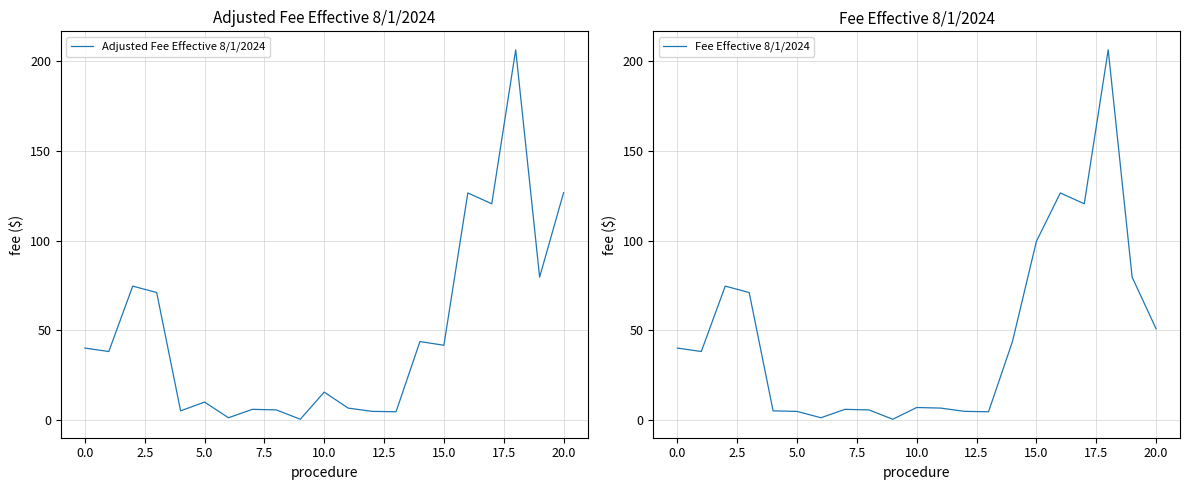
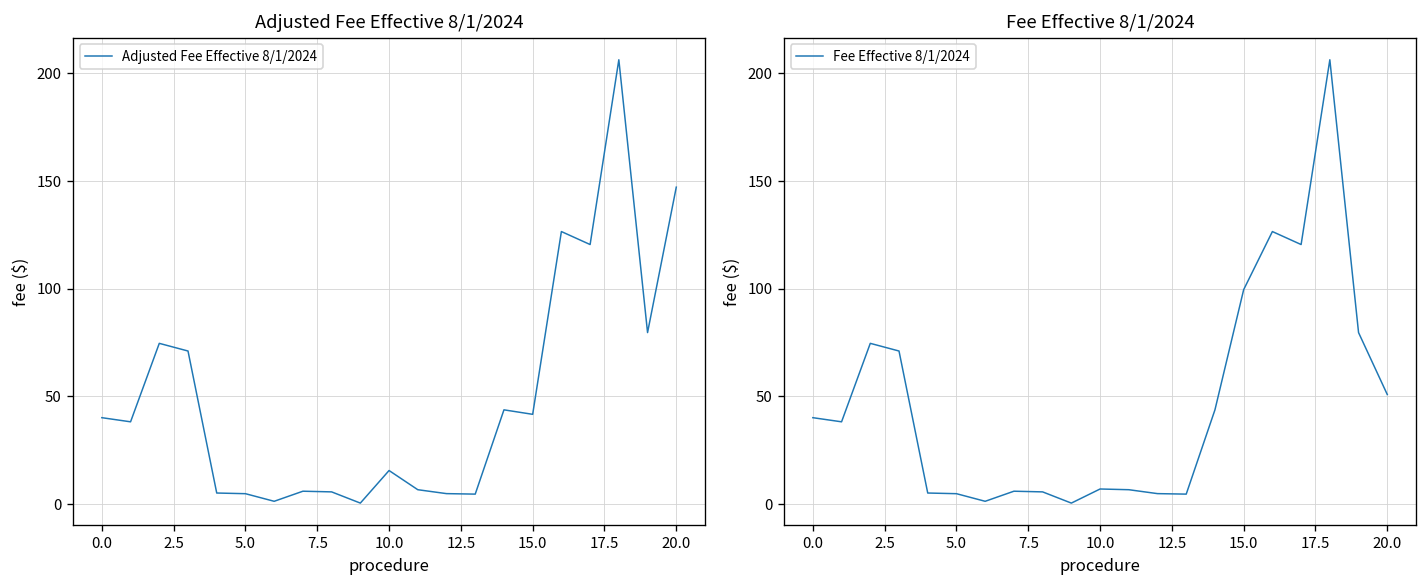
Adjusted Fee Effective 8/1/2024, 5.0: 10 -> 5
Adjusted Fee Effective 8/1/2024, 20.0: 127 -> 147
